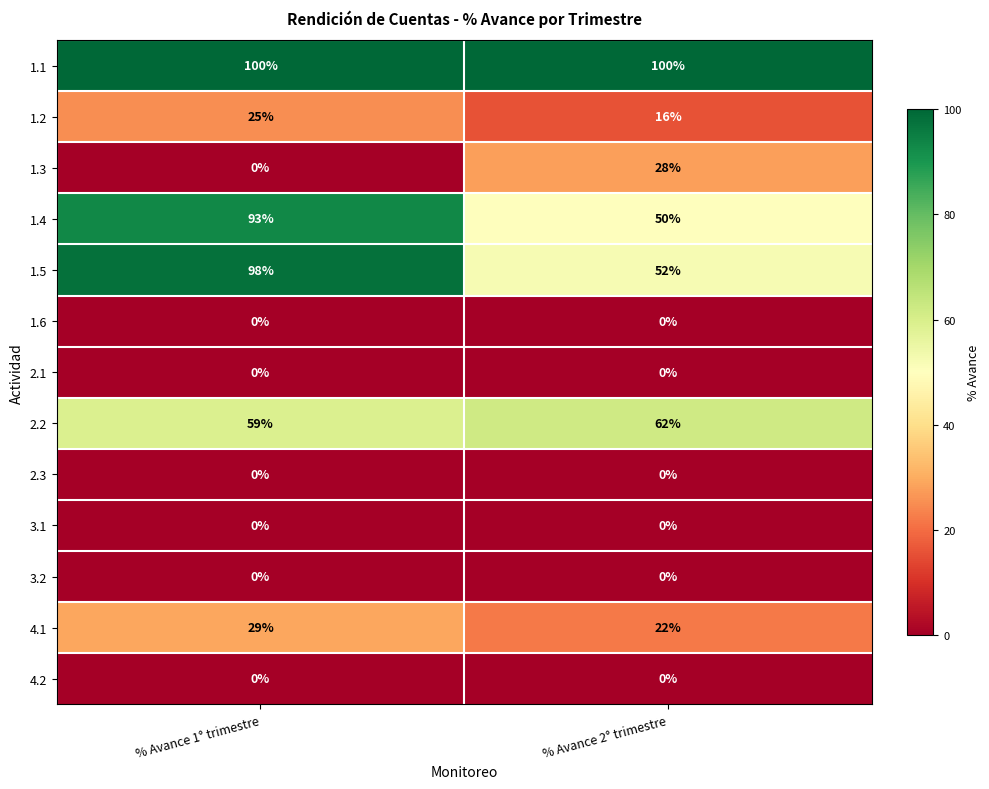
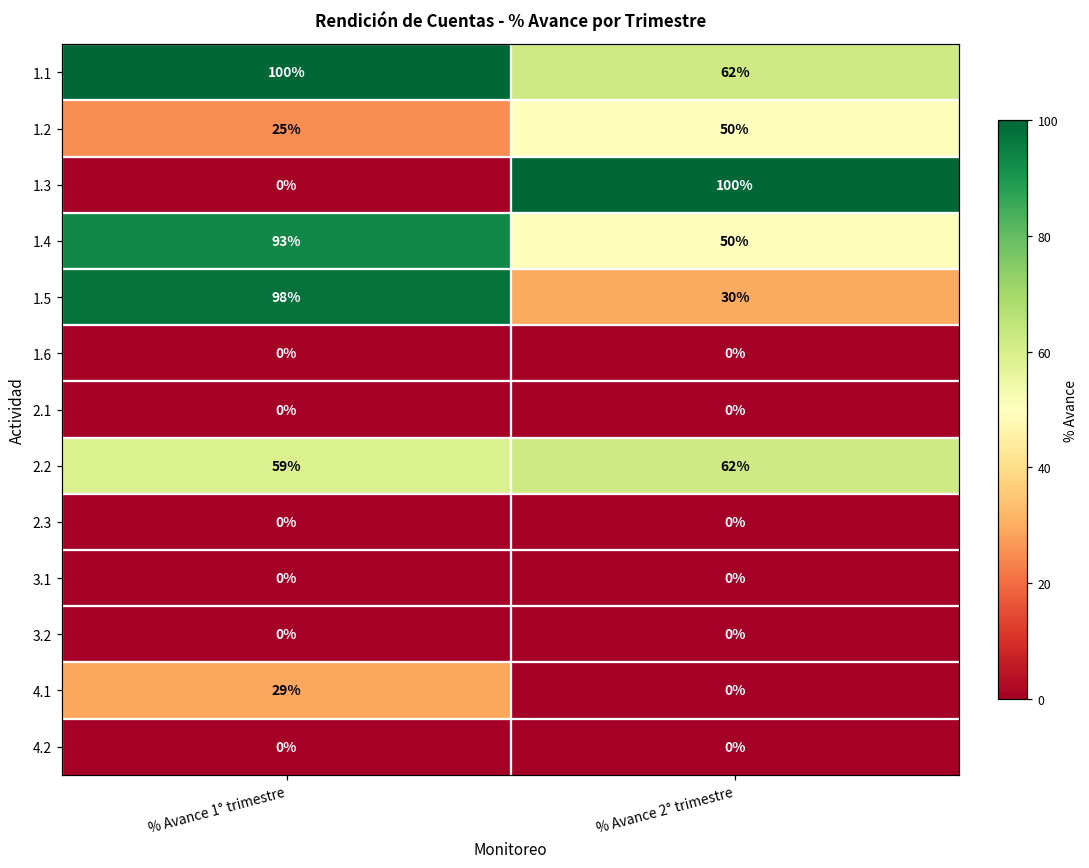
1.1, % Avance 2° trimestre: 100% -> 62%
1.2, % Avance 2° trimestre: 16% -> 50%
1.3, % Avance 2° trimestre: 28% -> 100%
1.5, % Avance 2° trimestre: 52% -> 30%
4.1, % Avance 2° trimestre: 22% -> 0%
